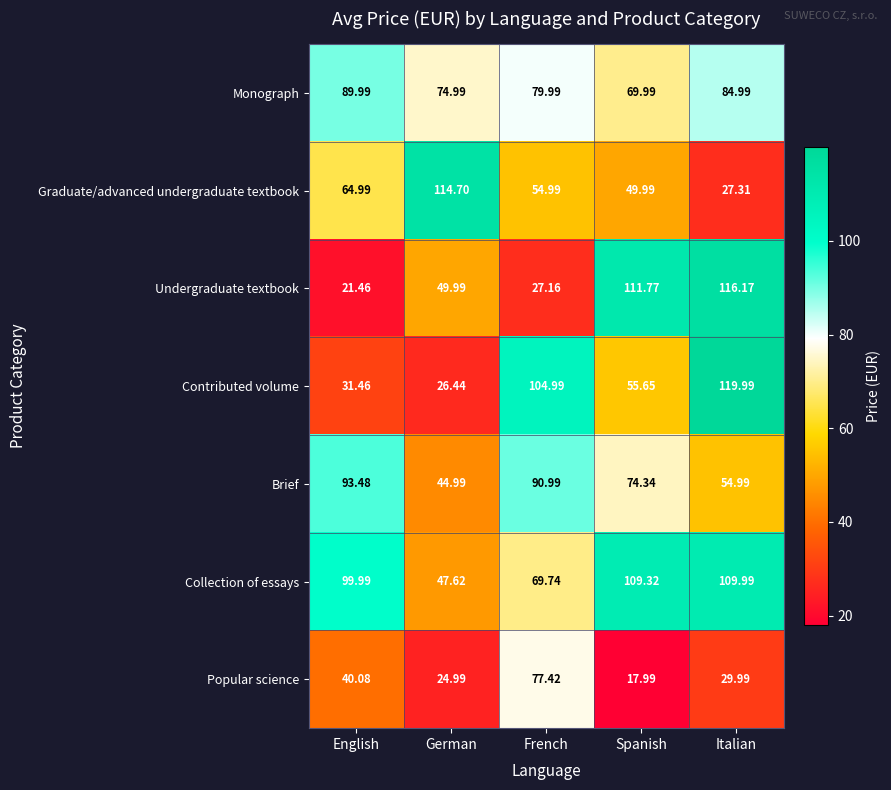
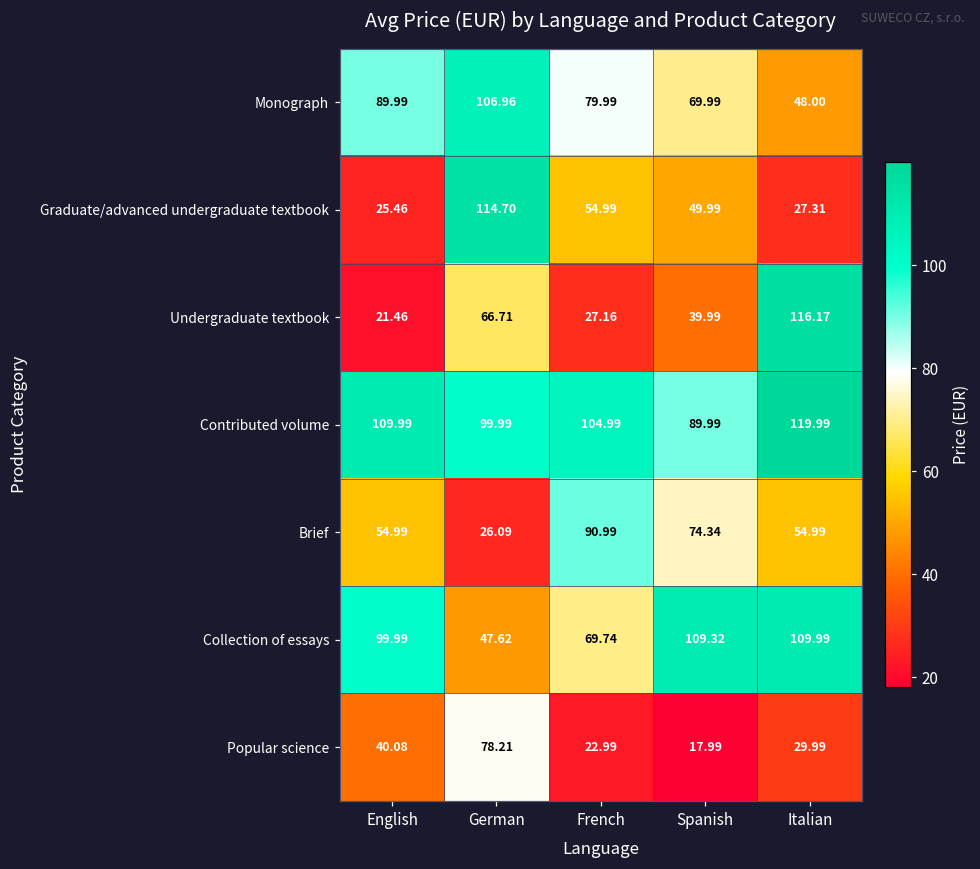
Monograph, German: 74.99 -> 106.96
Monograph, Italian: 84.99 -> 48.00
Graduate/advanced undergraduate textbook, English: 64.99 -> 25.46
Undergraduate textbook, German: 49.99 -> 66.71
Undergraduate textbook, Spanish: 111.77 -> 39.99
Contributed volume, English: 31.46 -> 109.99
Contributed volume, German: 26.44 -> 99.99
Contributed volume, Spanish: 55.65 -> 89.99
Brief, English: 93.48 -> 54.99
Brief, German: 44.99 -> 26.09
Popular science, German: 24.99 -> 78.21
Popular science, French: 77.42 -> 22.99
